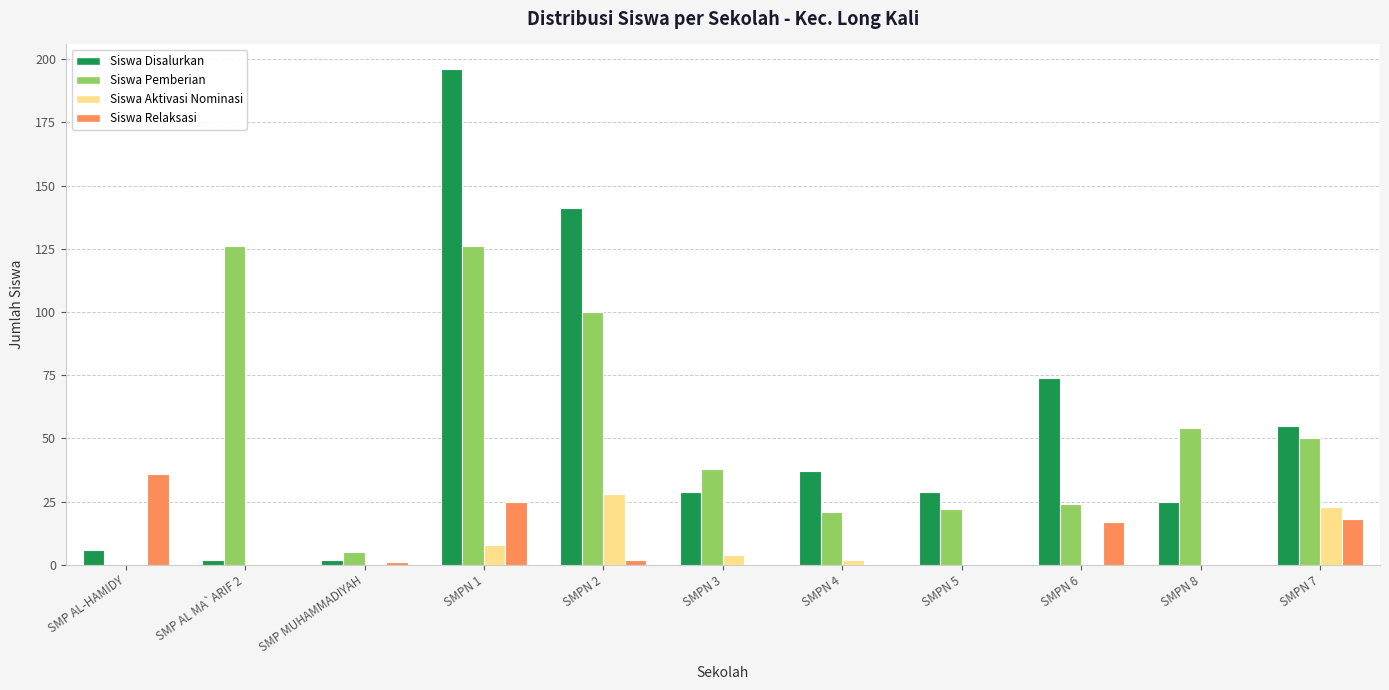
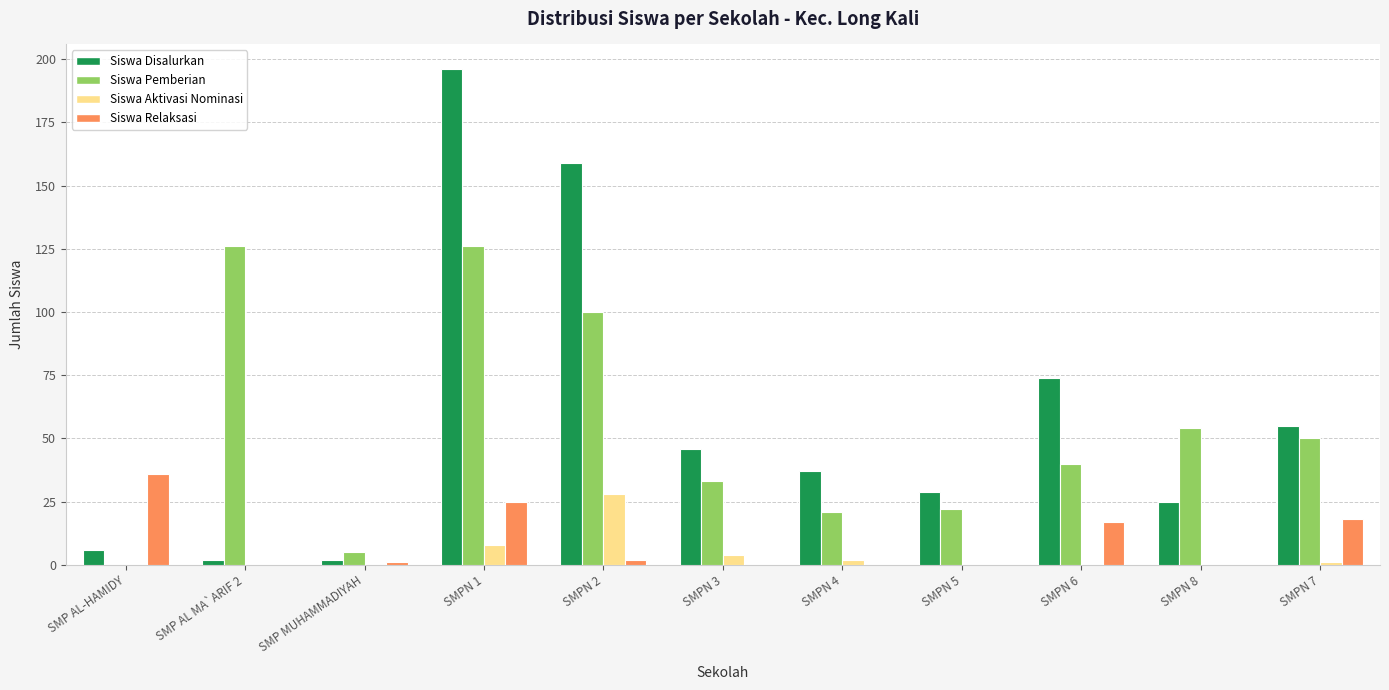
Siswa Disalurkan, SMPN 2: 141 -> 159
Siswa Disalurkan, SMPN 3: 29 -> 46
Siswa Pemberian, SMPN 3: 38 -> 33
Siswa Pemberian, SMPN 6: 24 -> 40
Siswa Aktivasi Nominasi, SMPN 7: 23 -> 1
